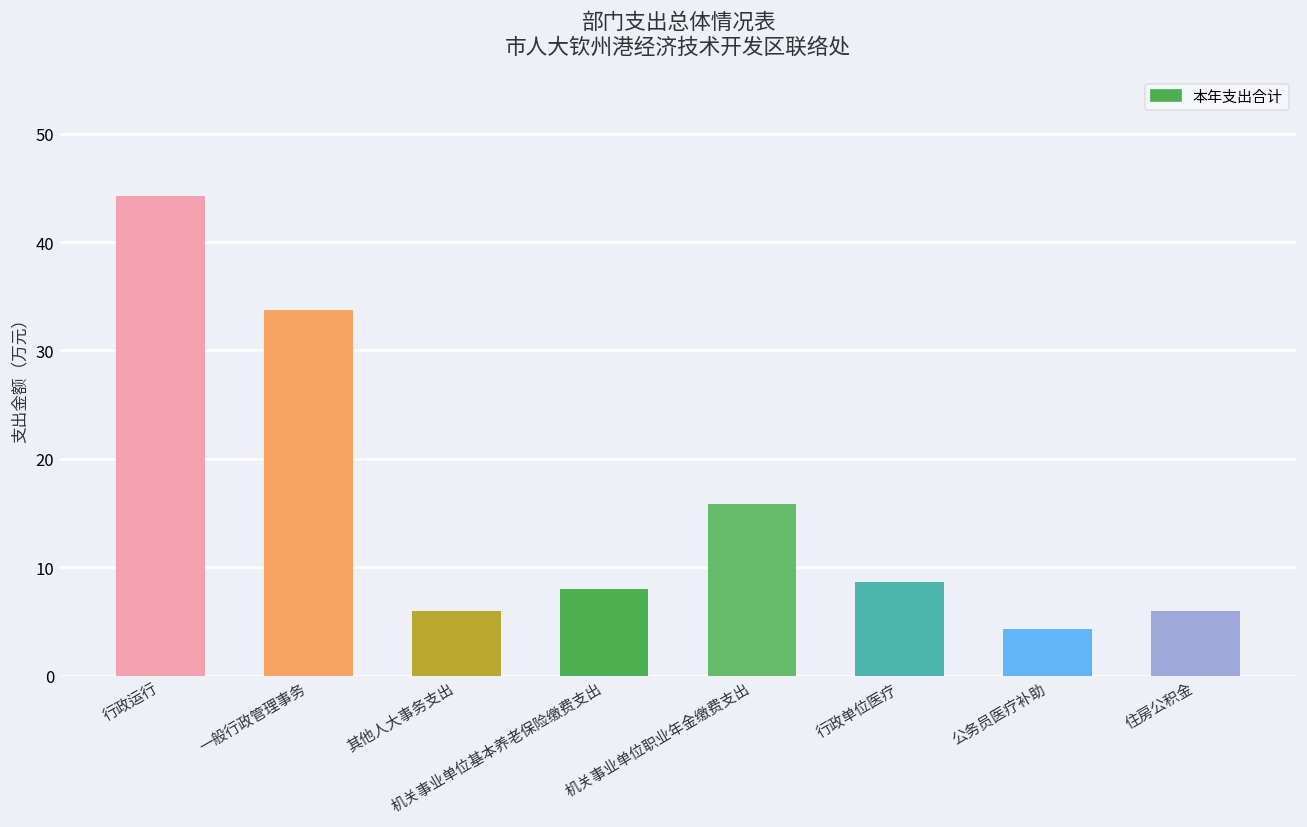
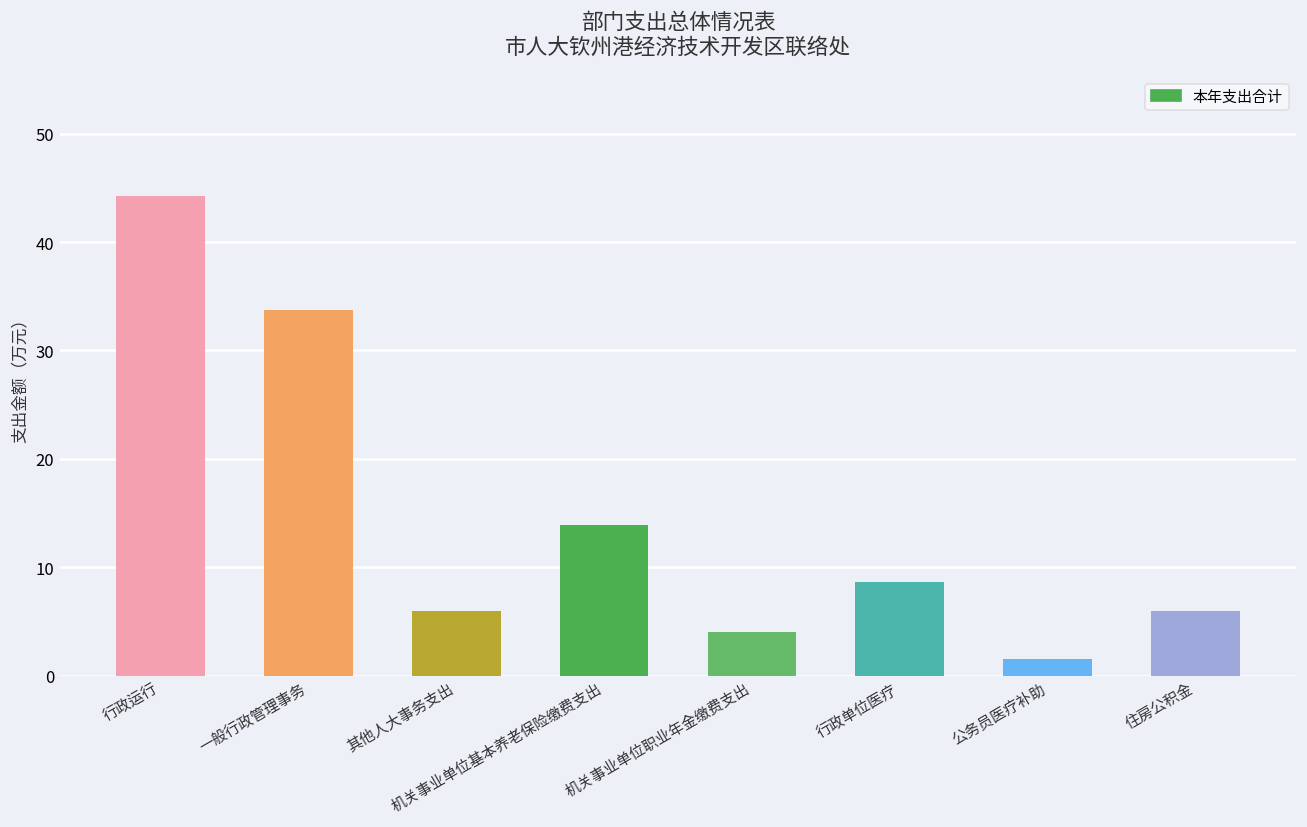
机关事业单位基本养老保险缴费支出: 8 -> 14
机关事业单位职业年金缴费支出: 16 -> 4
公务员医疗补助: 4 -> 2
